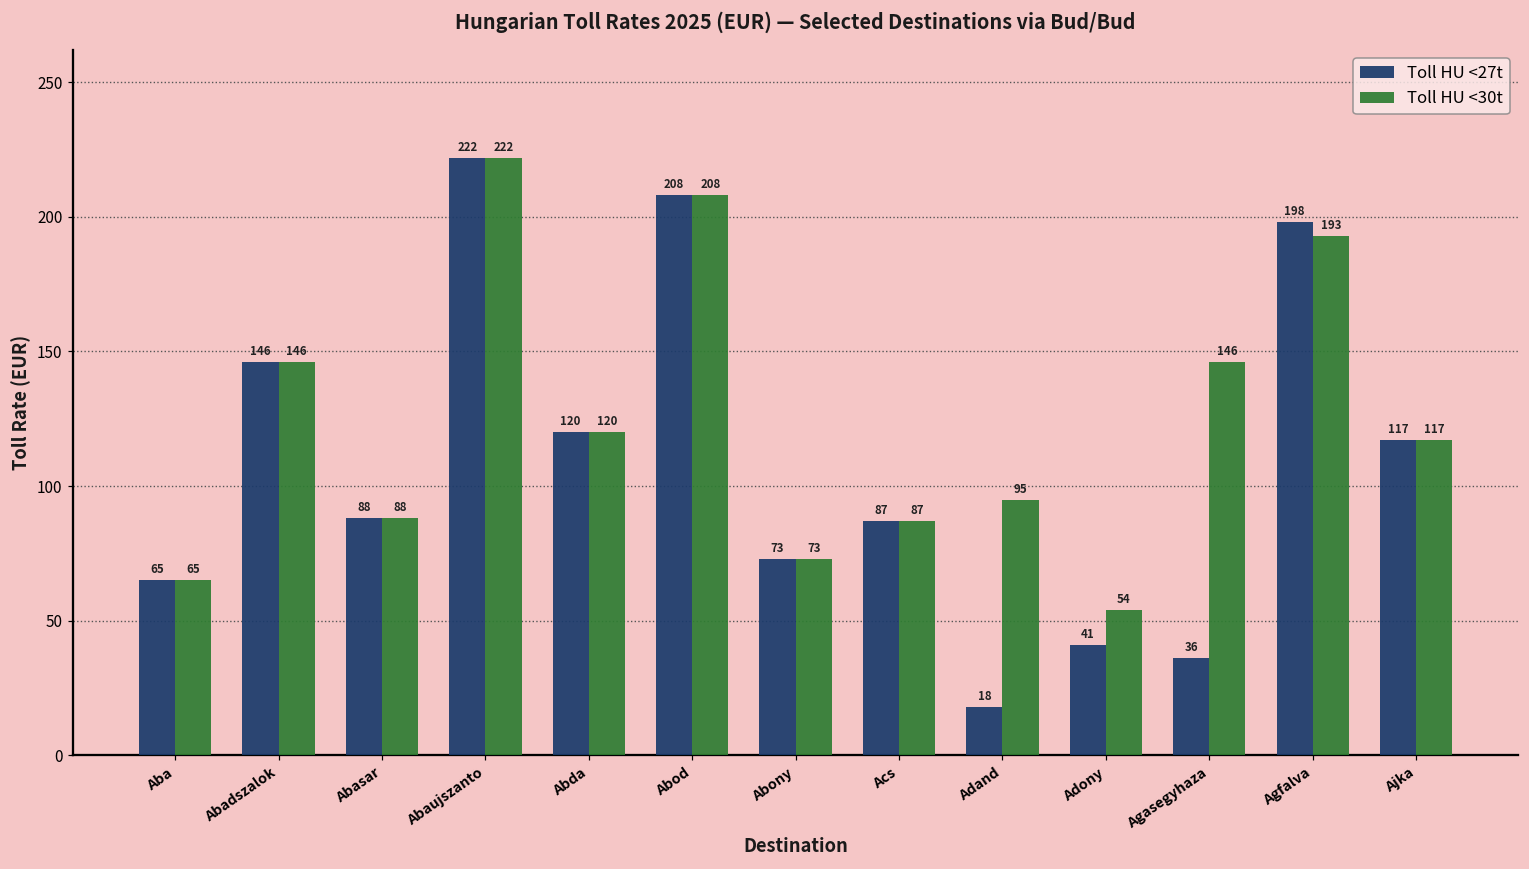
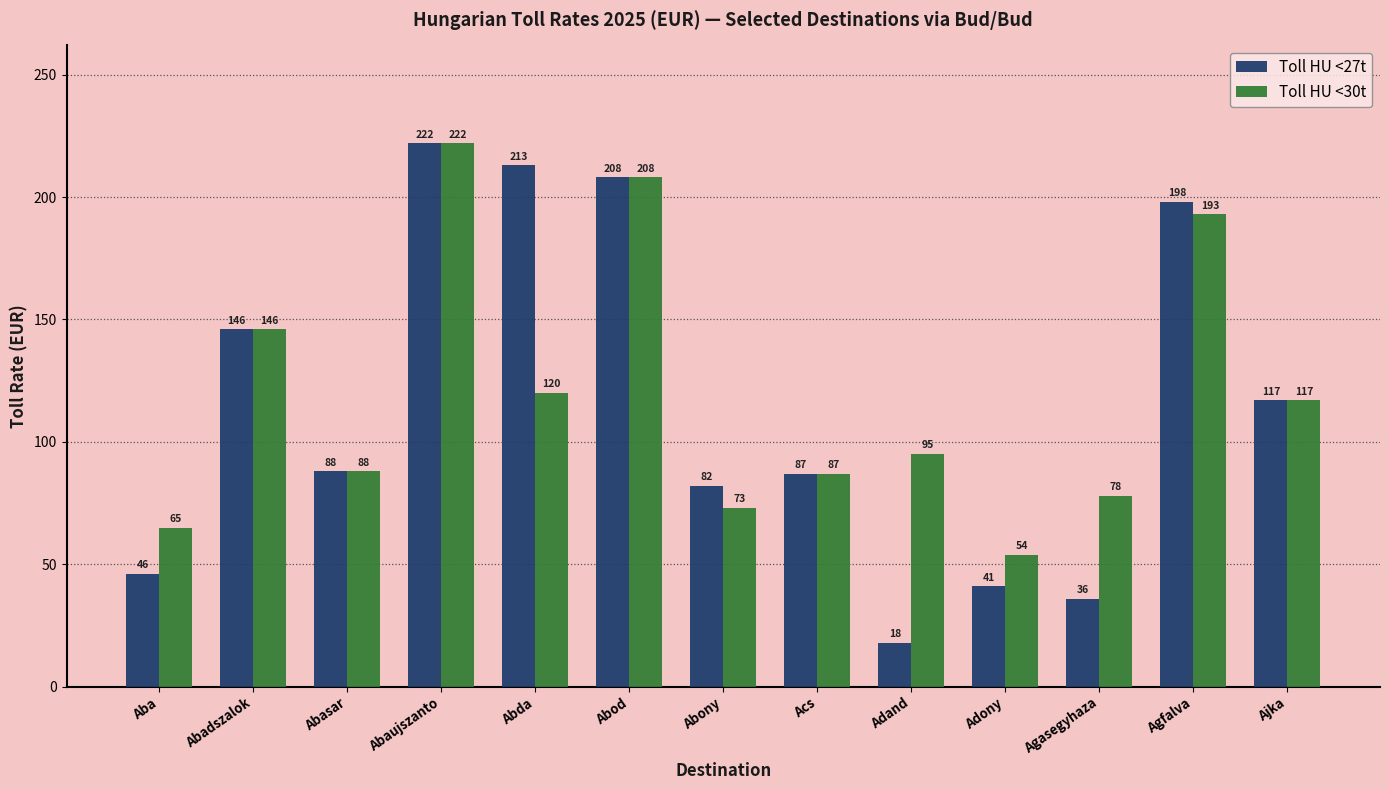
Toll HU <27t, Aba: 65 -> 46
Toll HU <27t, Abda: 120 -> 213
Toll HU <27t, Abony: 73 -> 82
Toll HU <30t, Agasegyhaza: 146 -> 78
